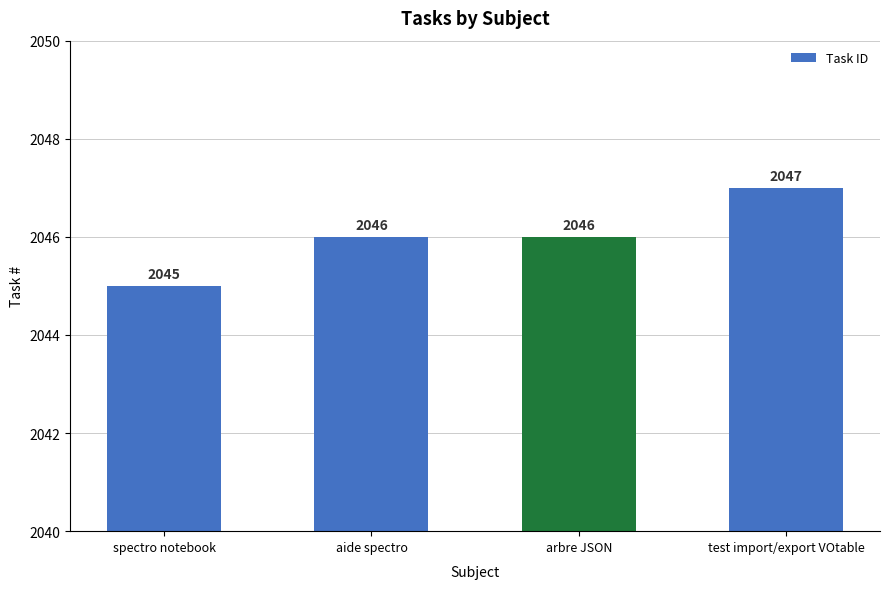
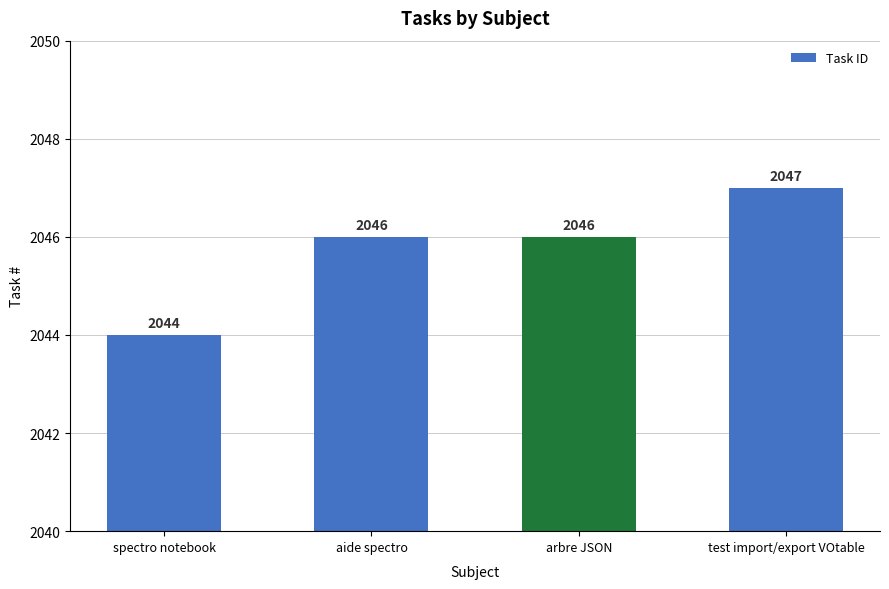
spectro notebook: 2045 -> 2044
